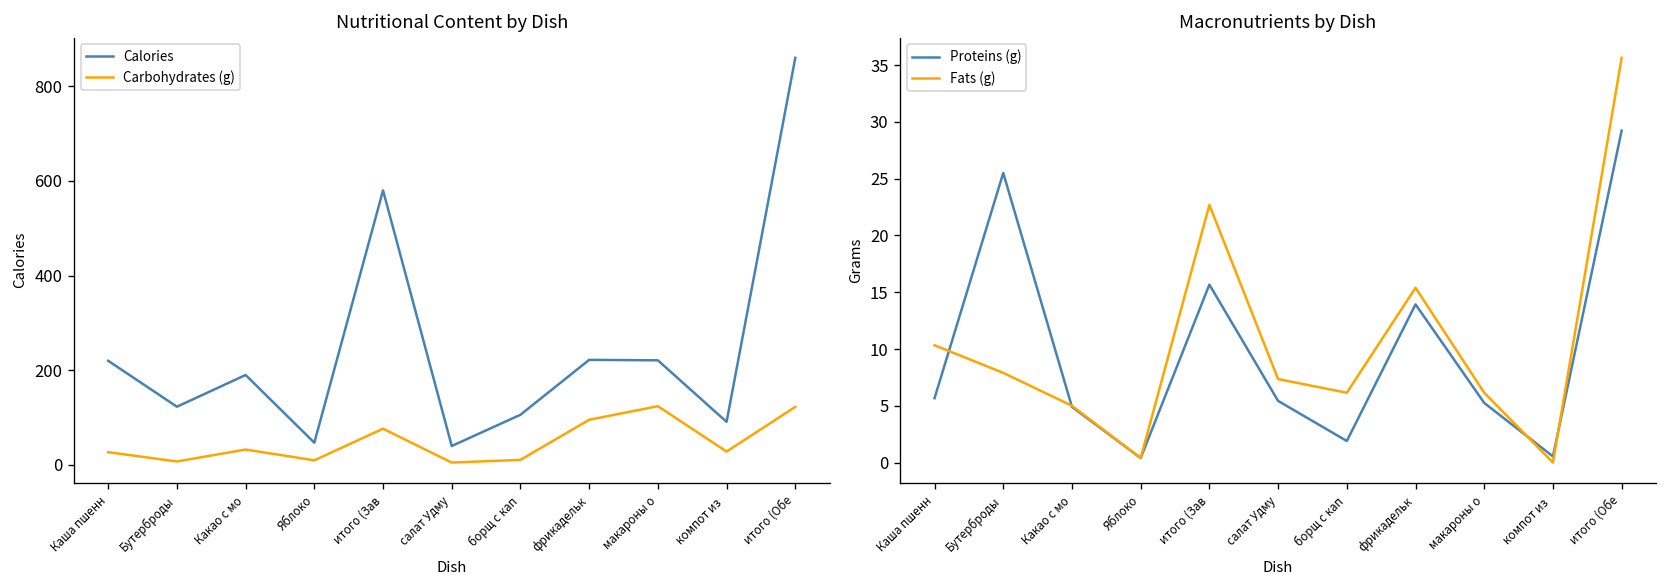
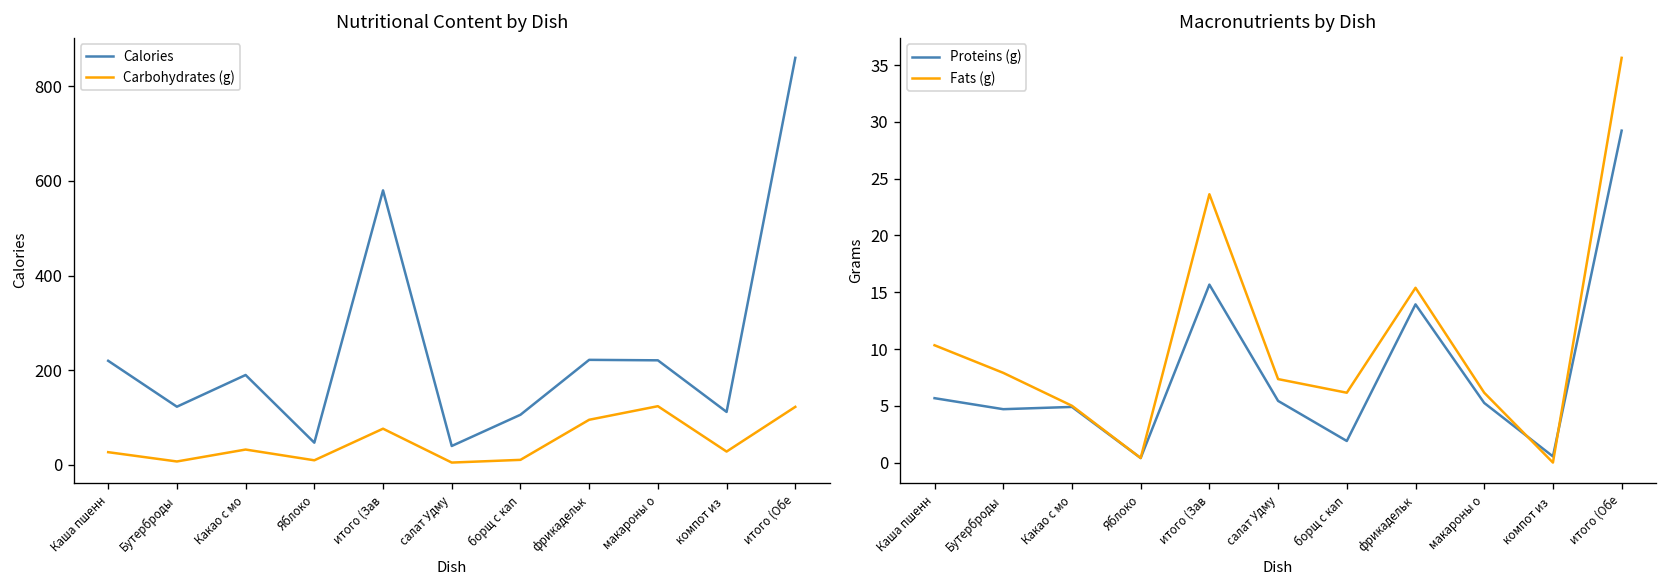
Nutritional Content by Dish, Calories, компот из: 90 -> 110
Macronutrients by Dish, Proteins (g), Бутерброды: 26 -> 5
Macronutrients by Dish, Fats (g), итого (Зав: 23 -> 24
